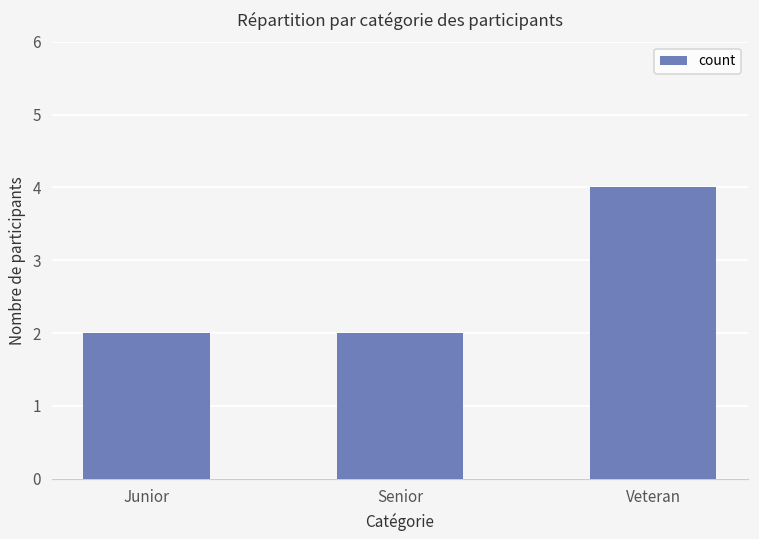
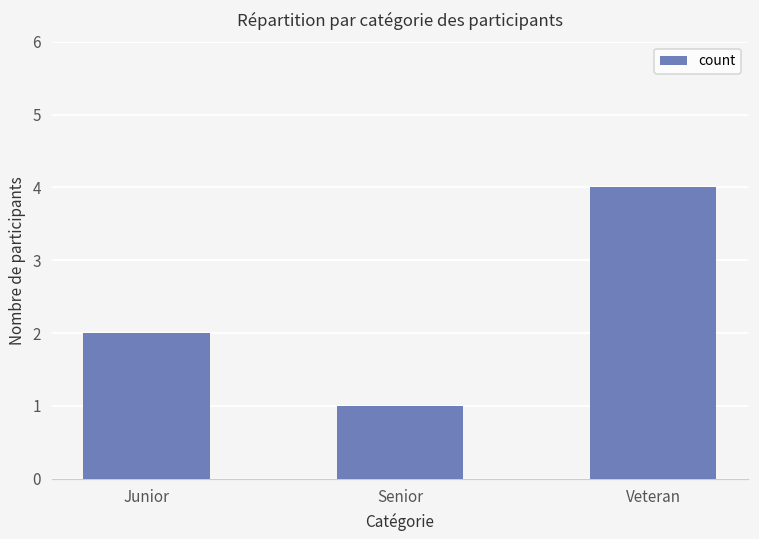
Senior: 2 -> 1
